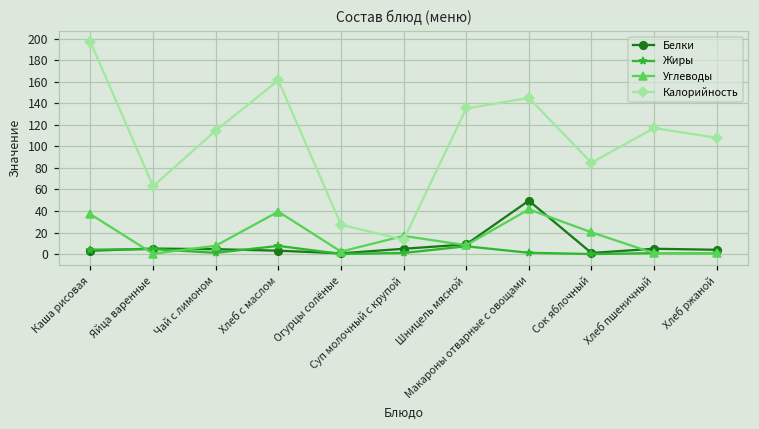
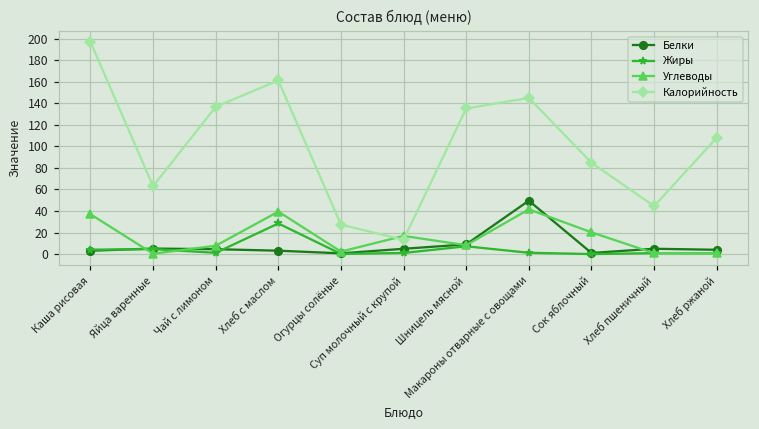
Калорийность, Чай с лимоном: 110 -> 140
Жиры, Хлеб с маслом: 10 -> 30
Калорийность, Хлеб пшеничный: 120 -> 40
